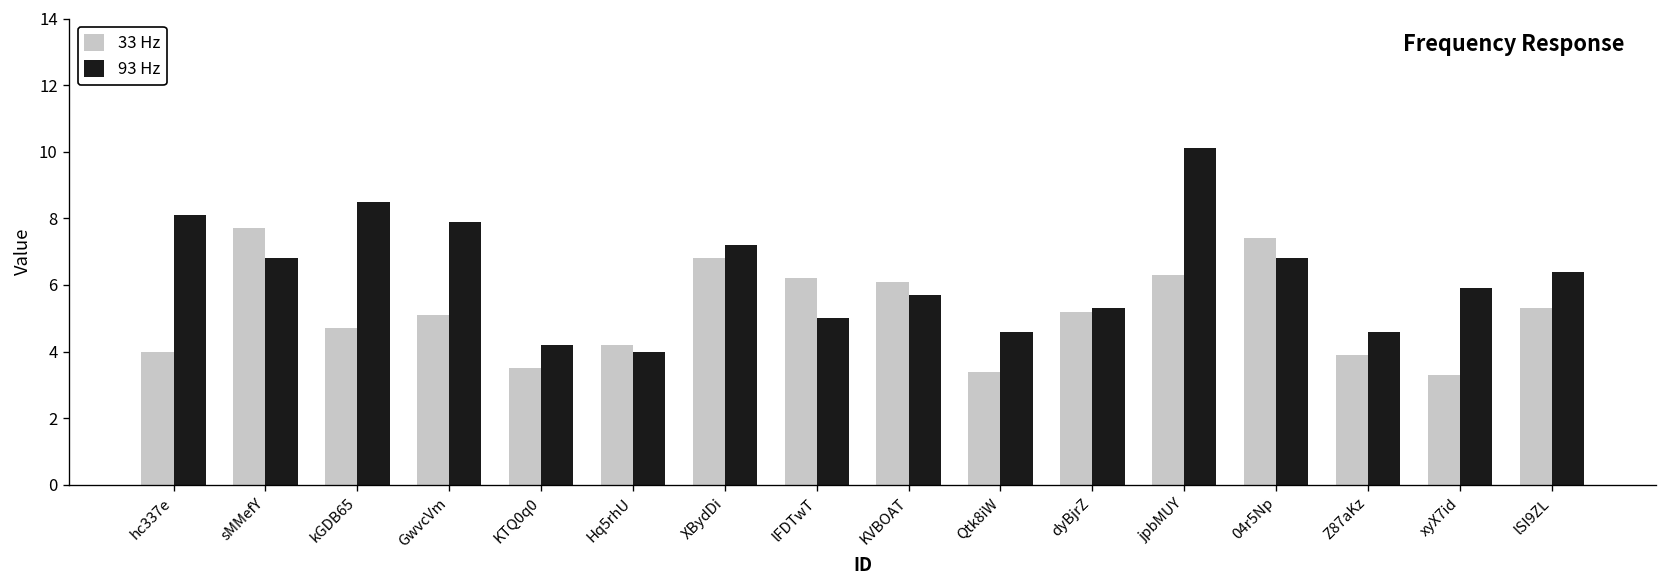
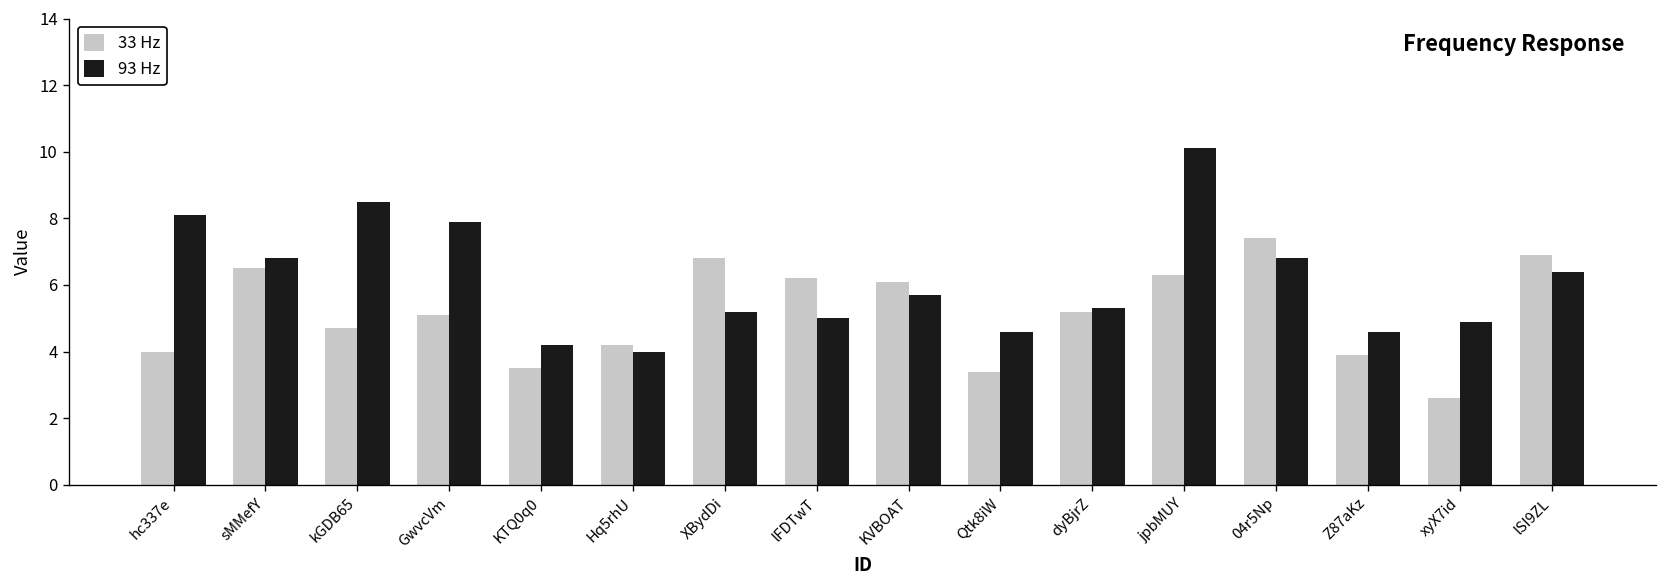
33 Hz, sMMefY: 7.7 -> 6.5
93 Hz, XBydDi: 7.2 -> 5.2
33 Hz, xyX7id: 3.3 -> 2.6
93 Hz, xyX7id: 5.9 -> 4.9
33 Hz, lSI9ZL: 5.3 -> 6.9
